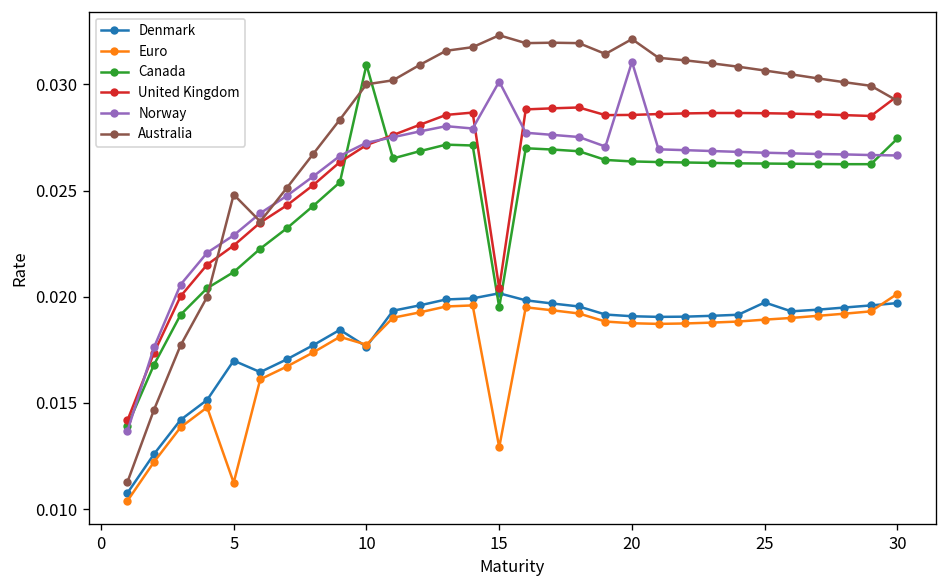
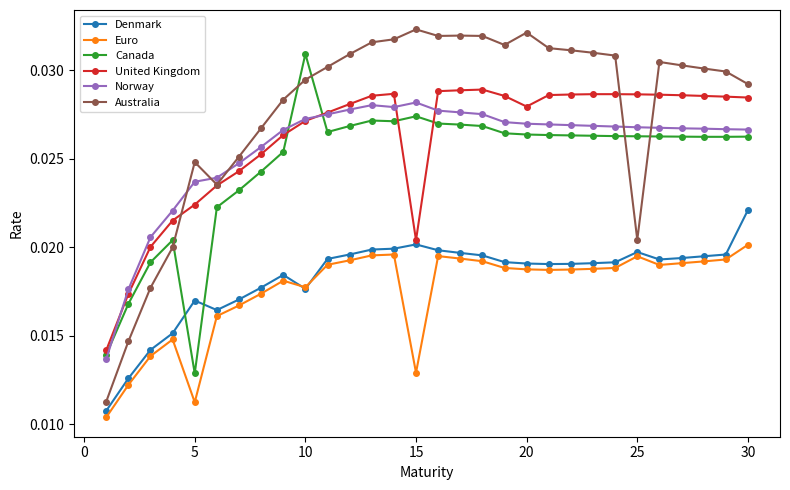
Canada, 5: 0.0212 -> 0.0129
Norway, 5: 0.0229 -> 0.0237
Australia, 10: 0.0300 -> 0.0295
Canada, 15: 0.0195 -> 0.0274
Norway, 15: 0.0301 -> 0.0282
United Kingdom, 20: 0.0286 -> 0.0280
Norway, 20: 0.0311 -> 0.0270
Euro, 25: 0.0189 -> 0.0195
Australia, 25: 0.0307 -> 0.0204
Denmark, 30: 0.0197 -> 0.0221
Canada, 30: 0.0275 -> 0.0263
United Kingdom, 30: 0.0295 -> 0.0285
